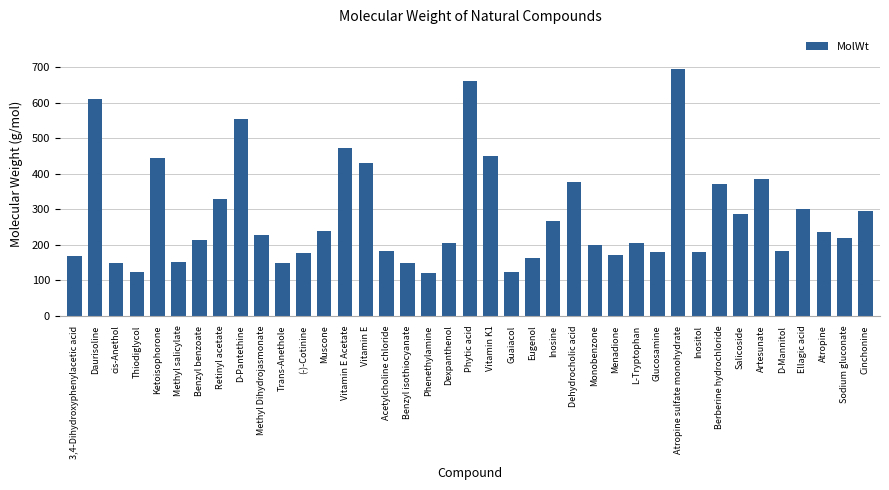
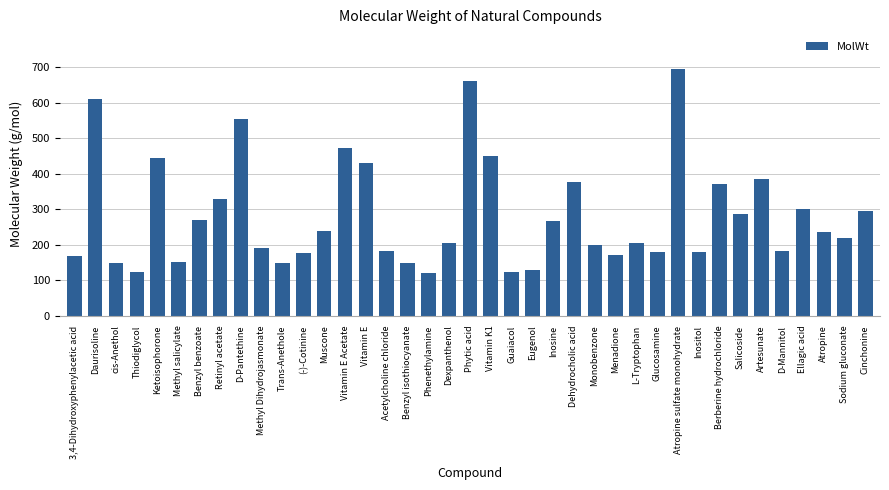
Benzyl benzoate: 210 -> 270
Methyl Dihydrojasmonate: 230 -> 190
Eugenol: 160 -> 130
